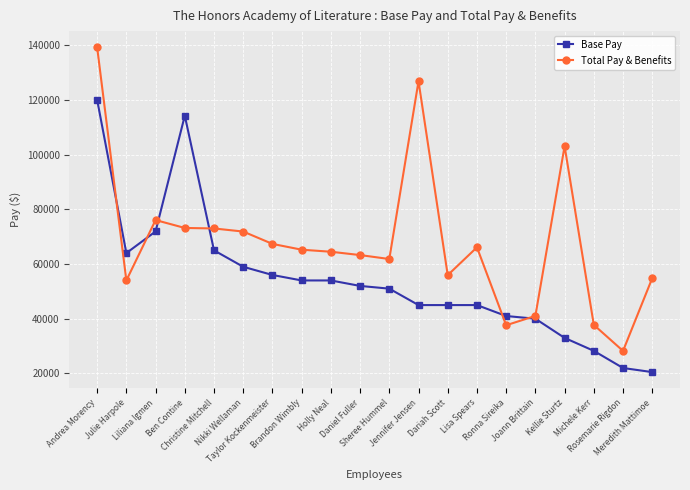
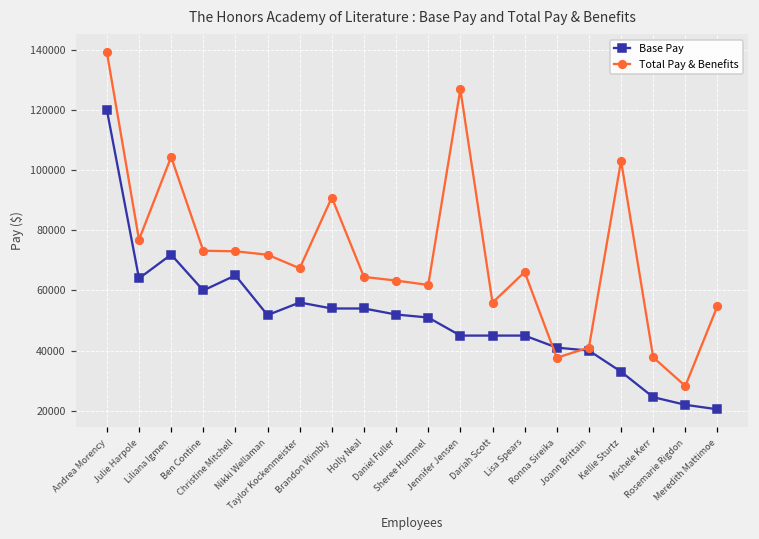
Total Pay & Benefits, Julie Harpole: 54000 -> 77000
Total Pay & Benefits, Liliana Igmen: 76000 -> 104000
Base Pay, Ben Contine: 114000 -> 60000
Base Pay, Nikki Wellaman: 59000 -> 52000
Total Pay & Benefits, Brandon Wimbly: 65000 -> 91000
Base Pay, Michele Kerr: 28000 -> 25000
